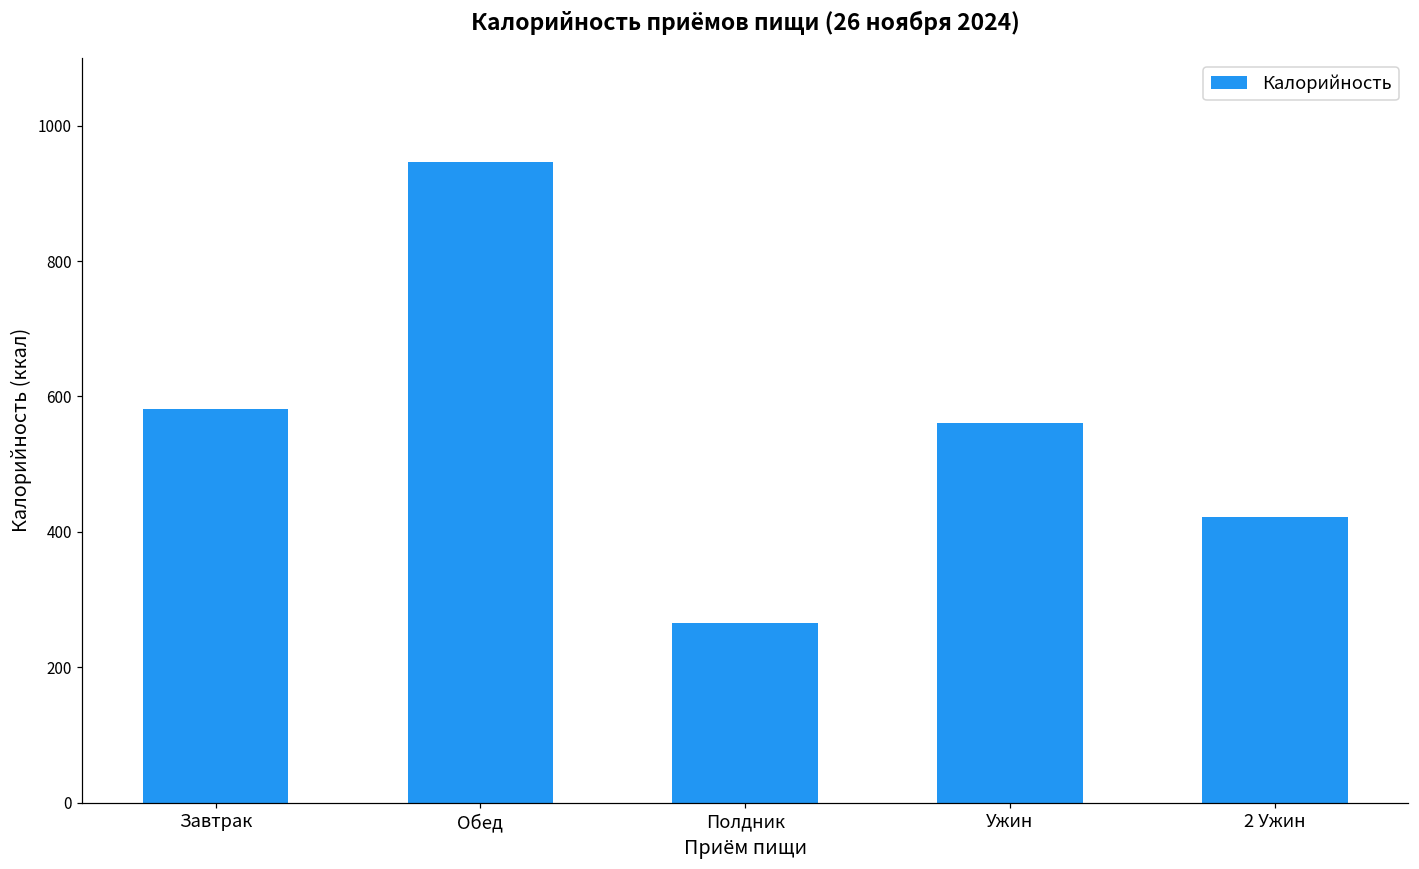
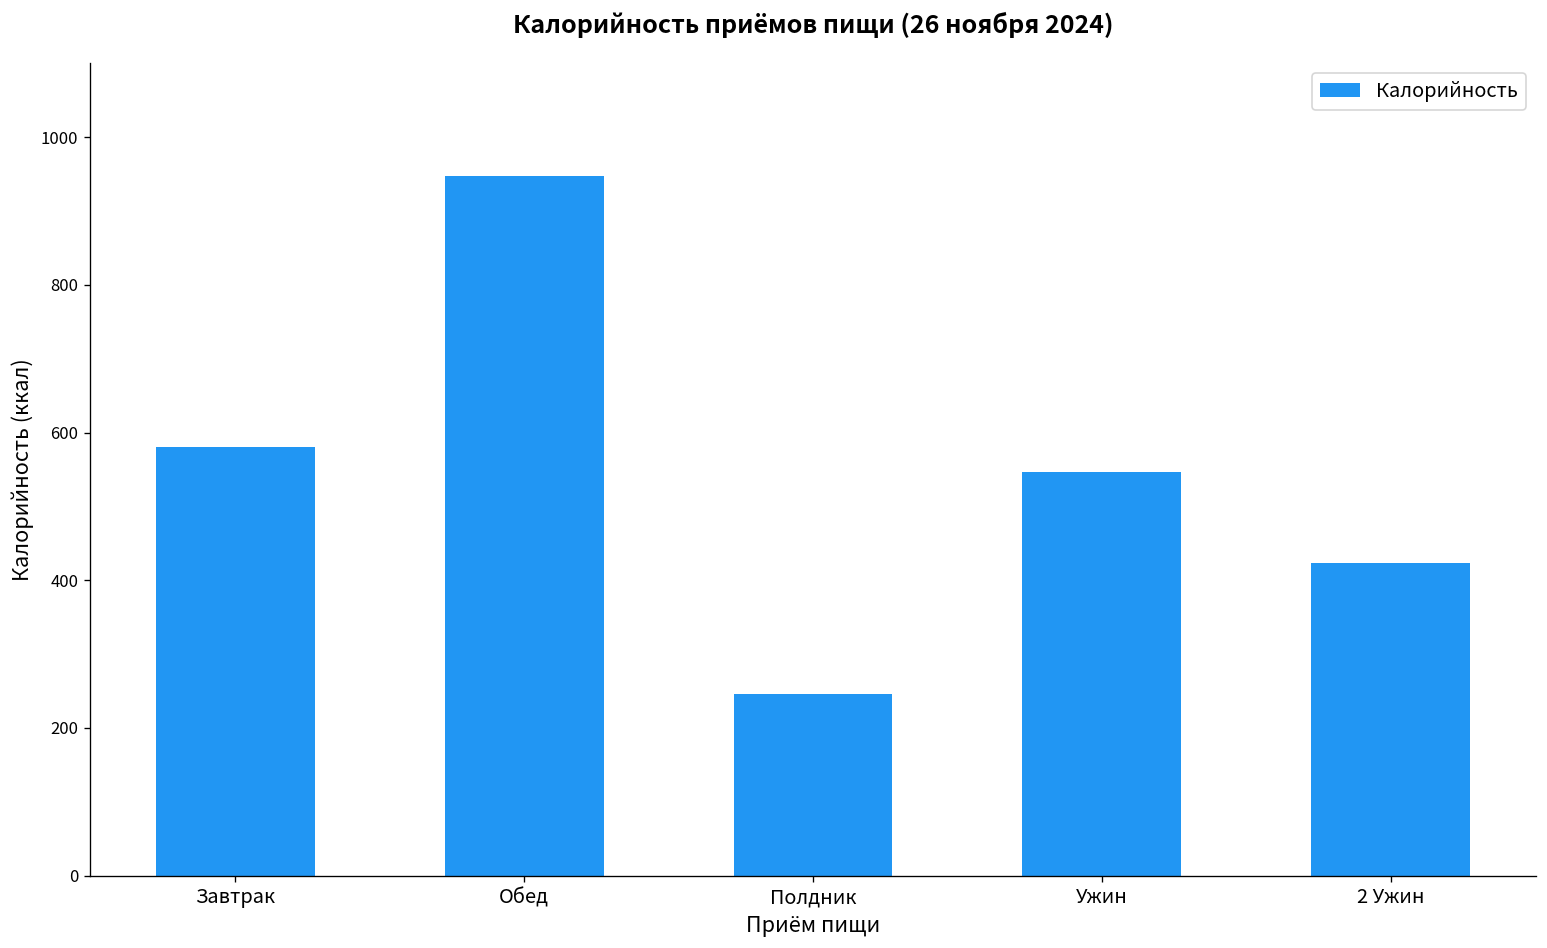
Полдник: 270 -> 250
Ужин: 560 -> 550
